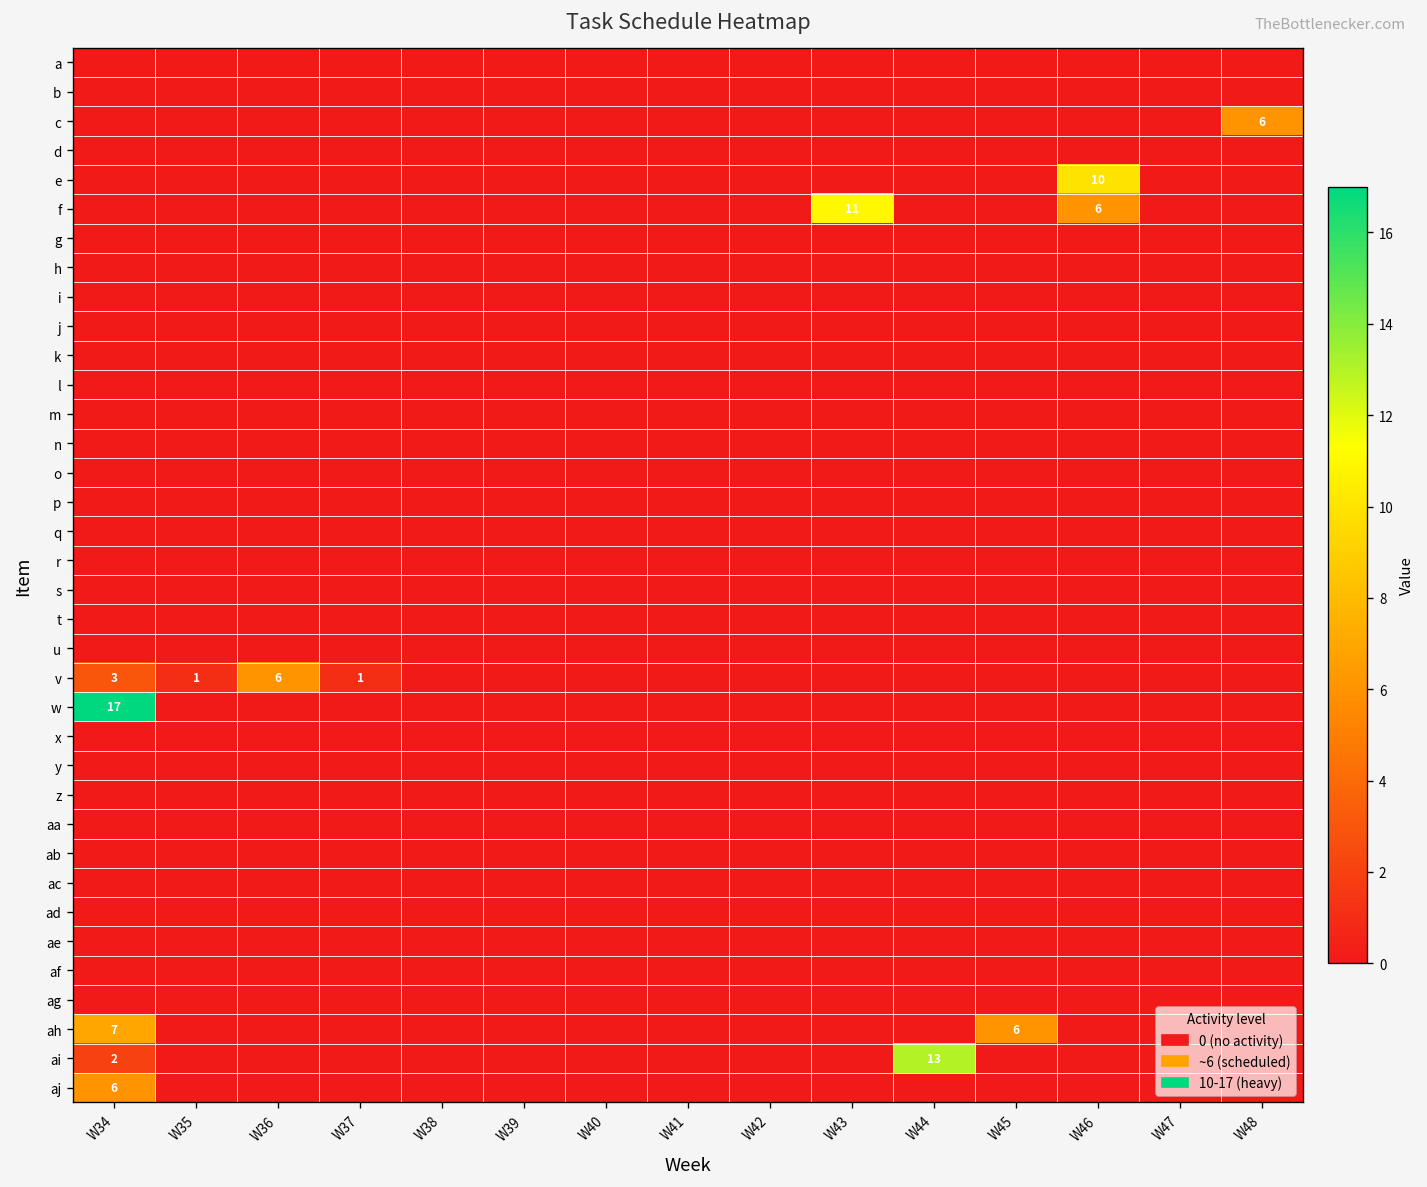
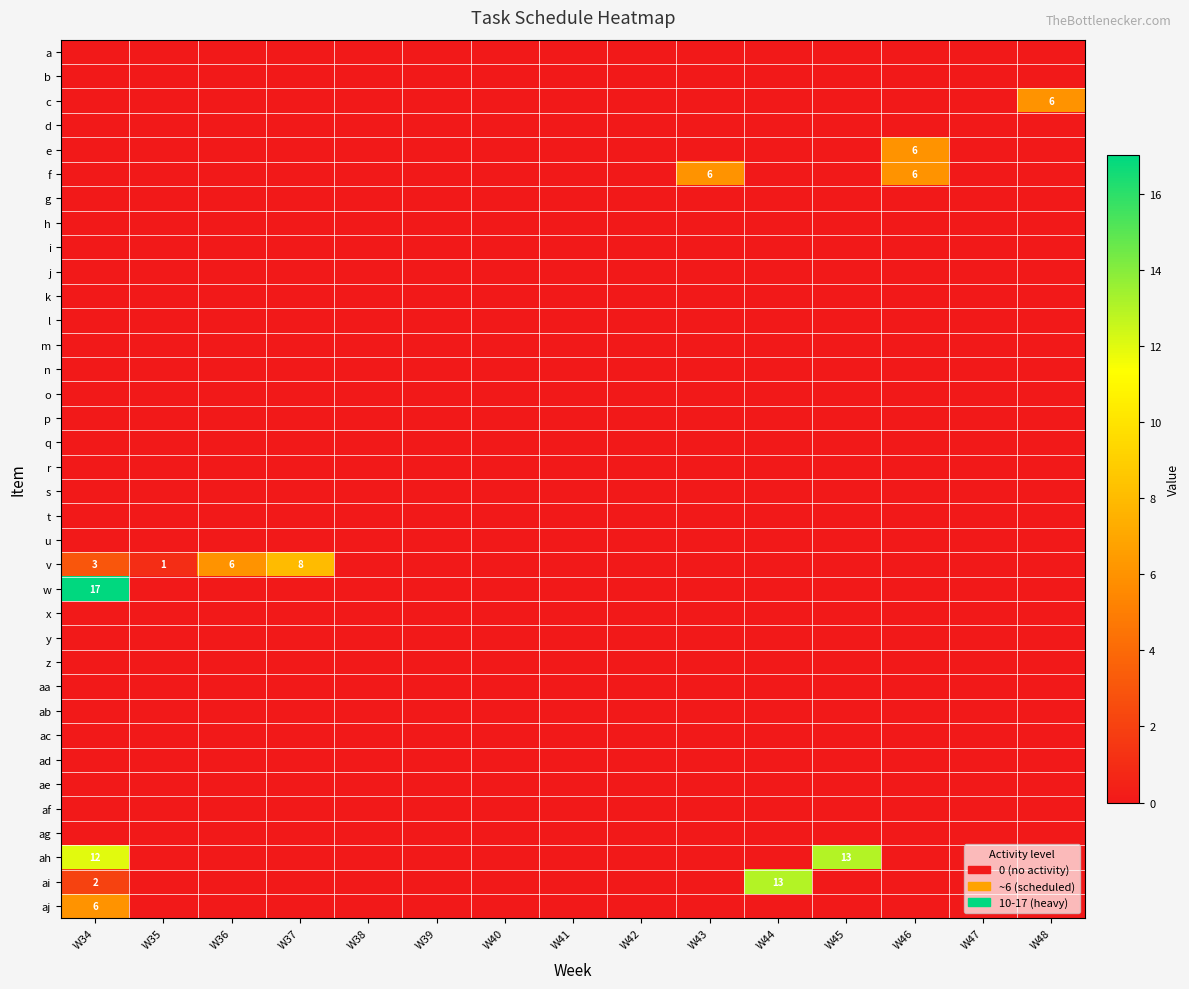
e, W46: 10 -> 6
f, W43: 11 -> 6
v, W37: 1 -> 8
ah, W34: 7 -> 12
ah, W45: 6 -> 13
